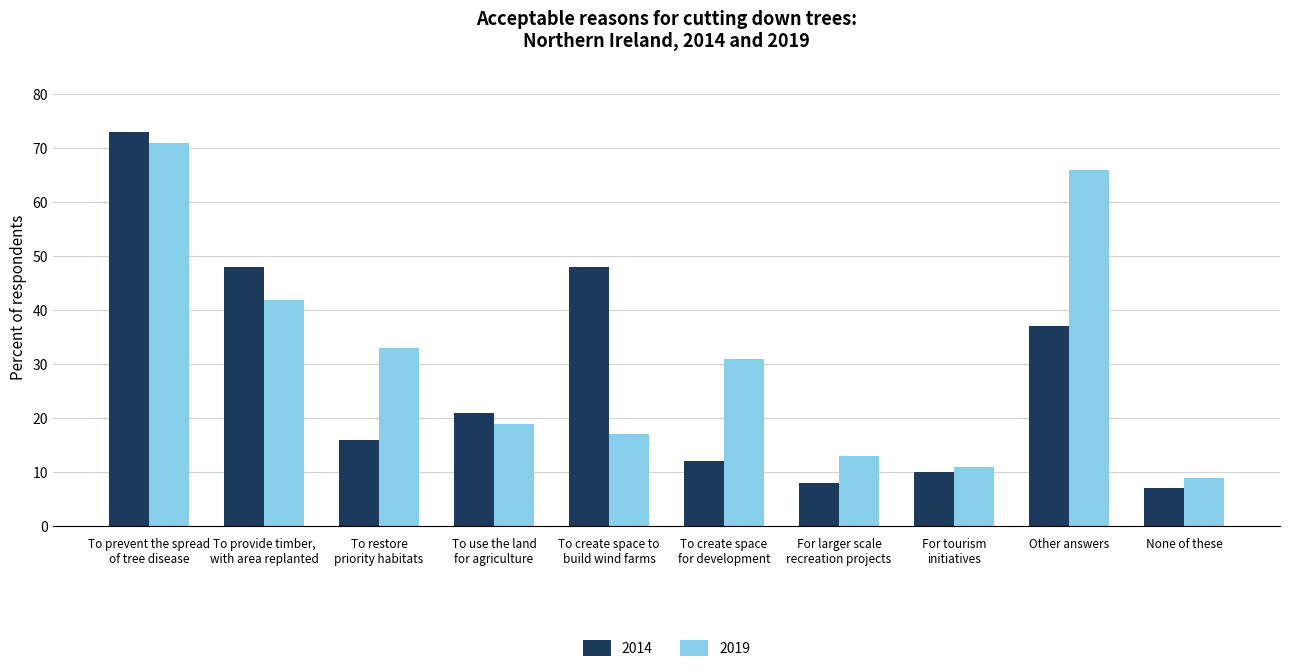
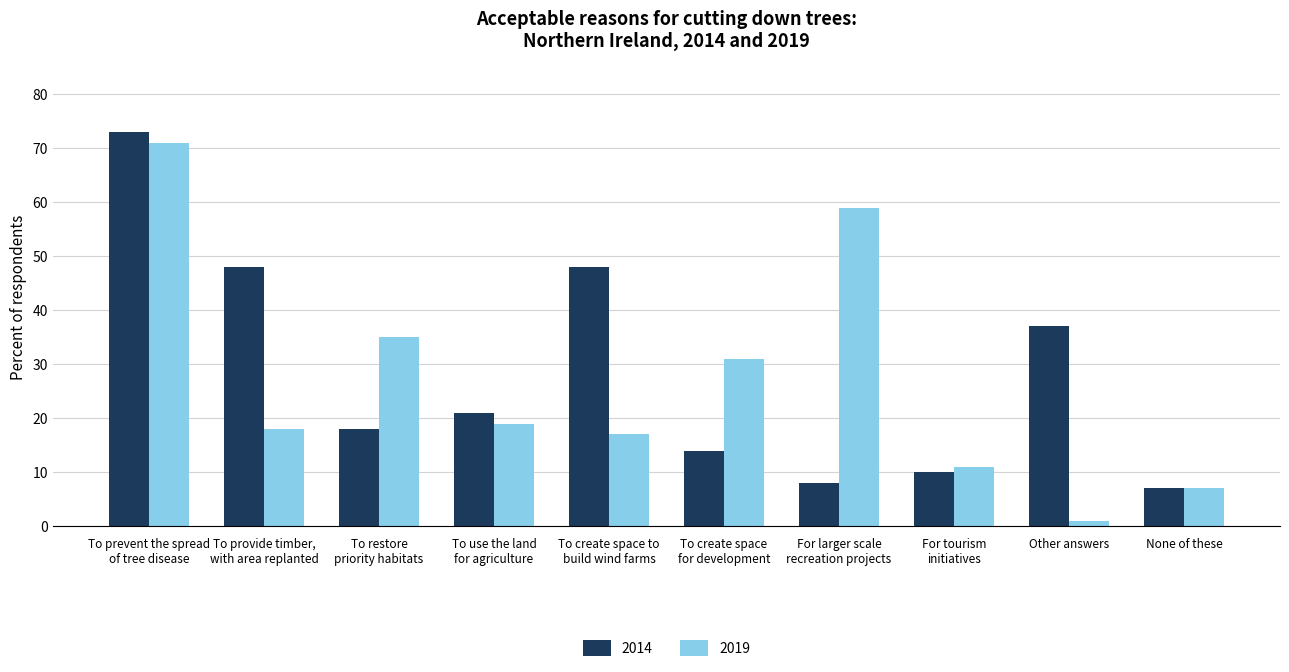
2019, To provide timber, with area replanted: 42 -> 18
2014, To restore priority habitats: 16 -> 18
2019, To restore priority habitats: 33 -> 35
2014, To create space for development: 12 -> 14
2019, For larger scale recreation projects: 13 -> 59
2019, Other answers: 66 -> 1
2019, None of these: 9 -> 7
